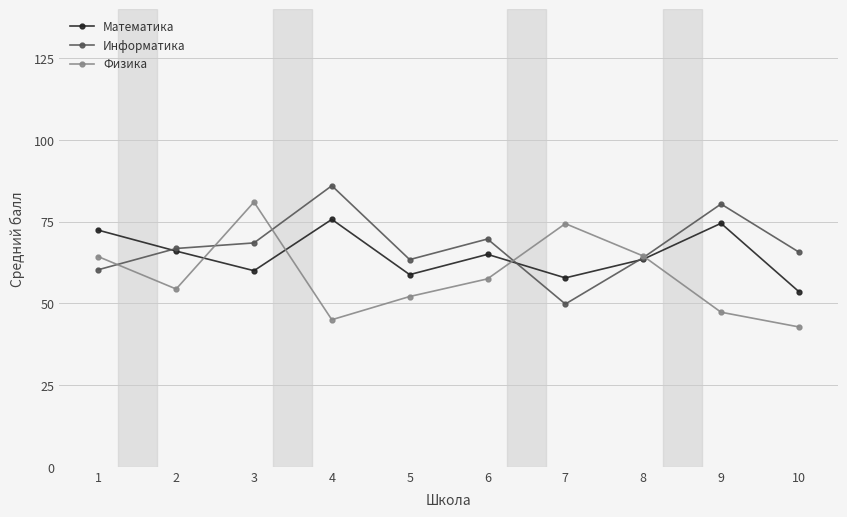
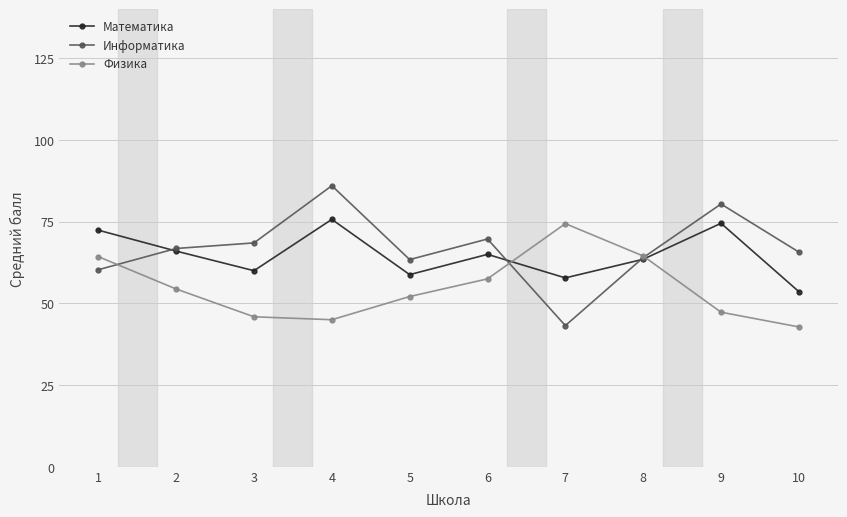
Физика, 3: 81 -> 46
Информатика, 7: 50 -> 43
